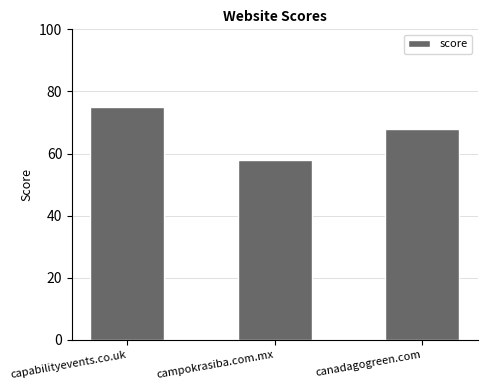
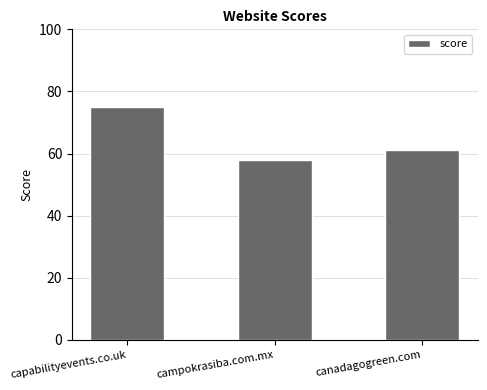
canadagogreen.com: 68 -> 61
